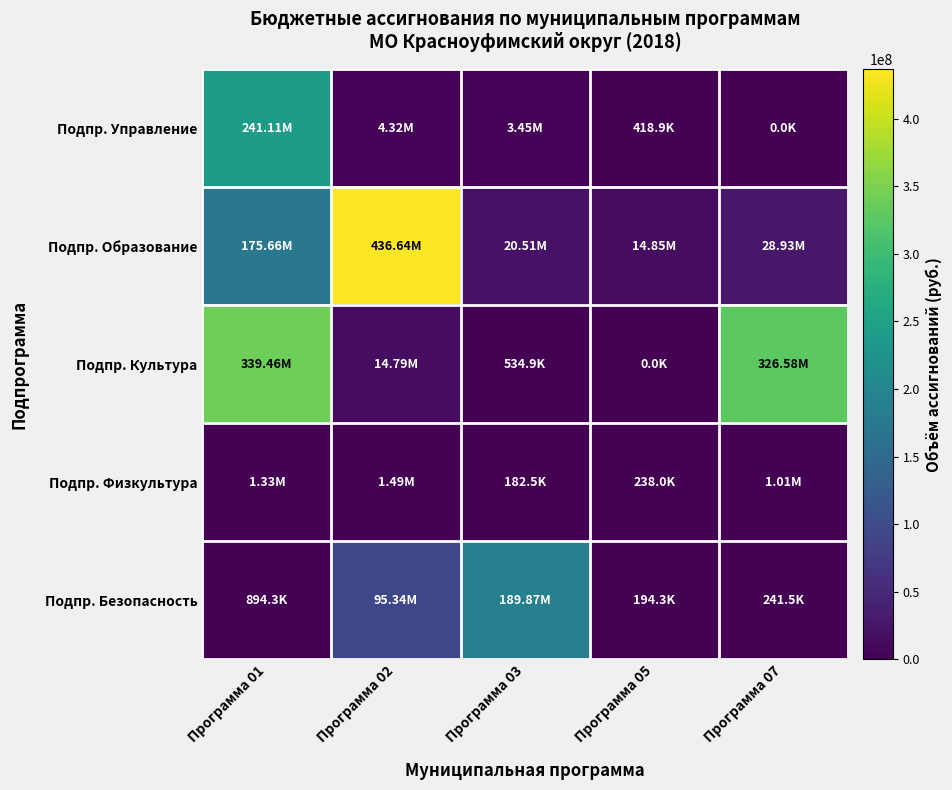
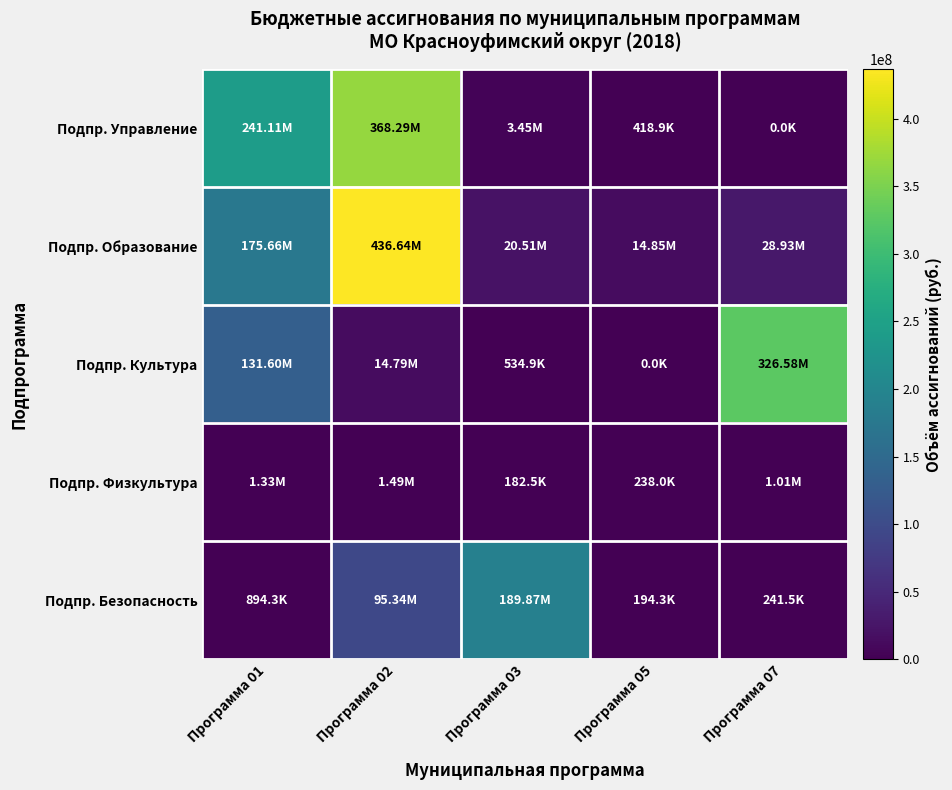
Подпр. Управление, Программа 02: 4.32M -> 368.29M
Подпр. Культура, Программа 01: 339.46M -> 131.60M
